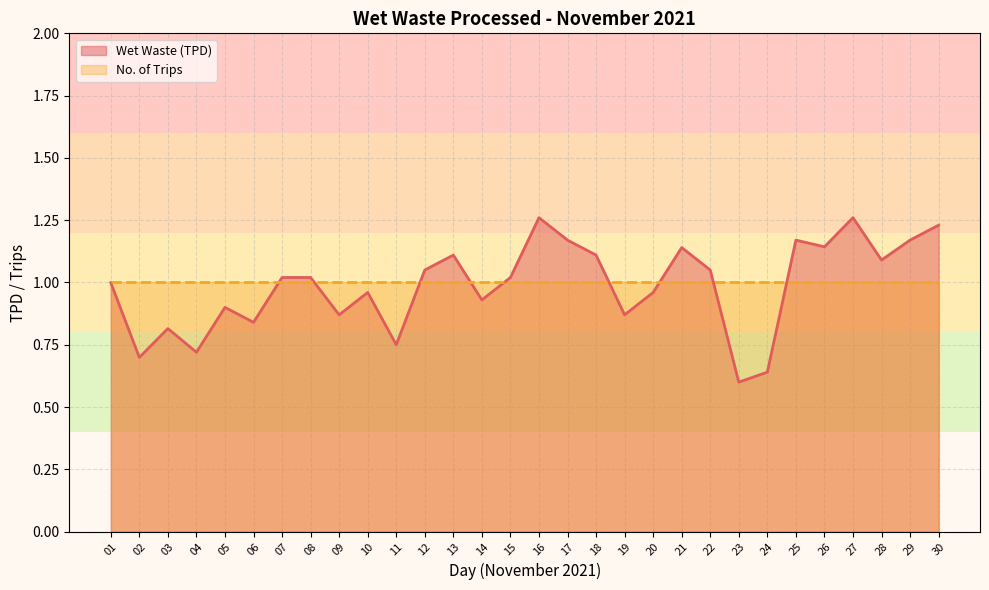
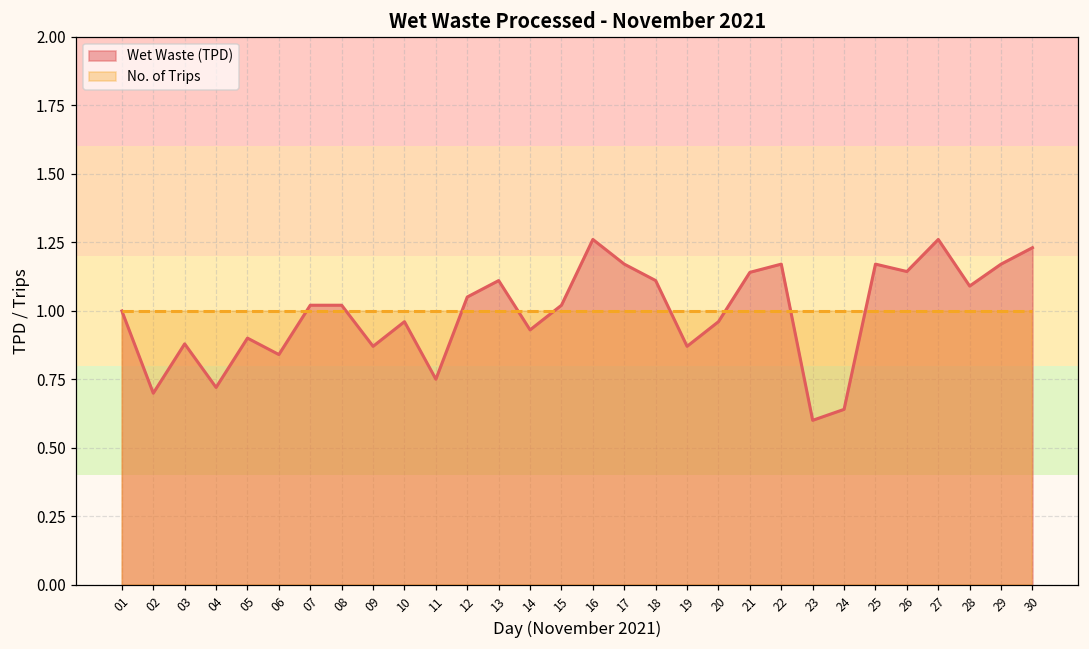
Wet Waste (TPD), 03: 0.82 -> 0.88
Wet Waste (TPD), 22: 1.05 -> 1.17
